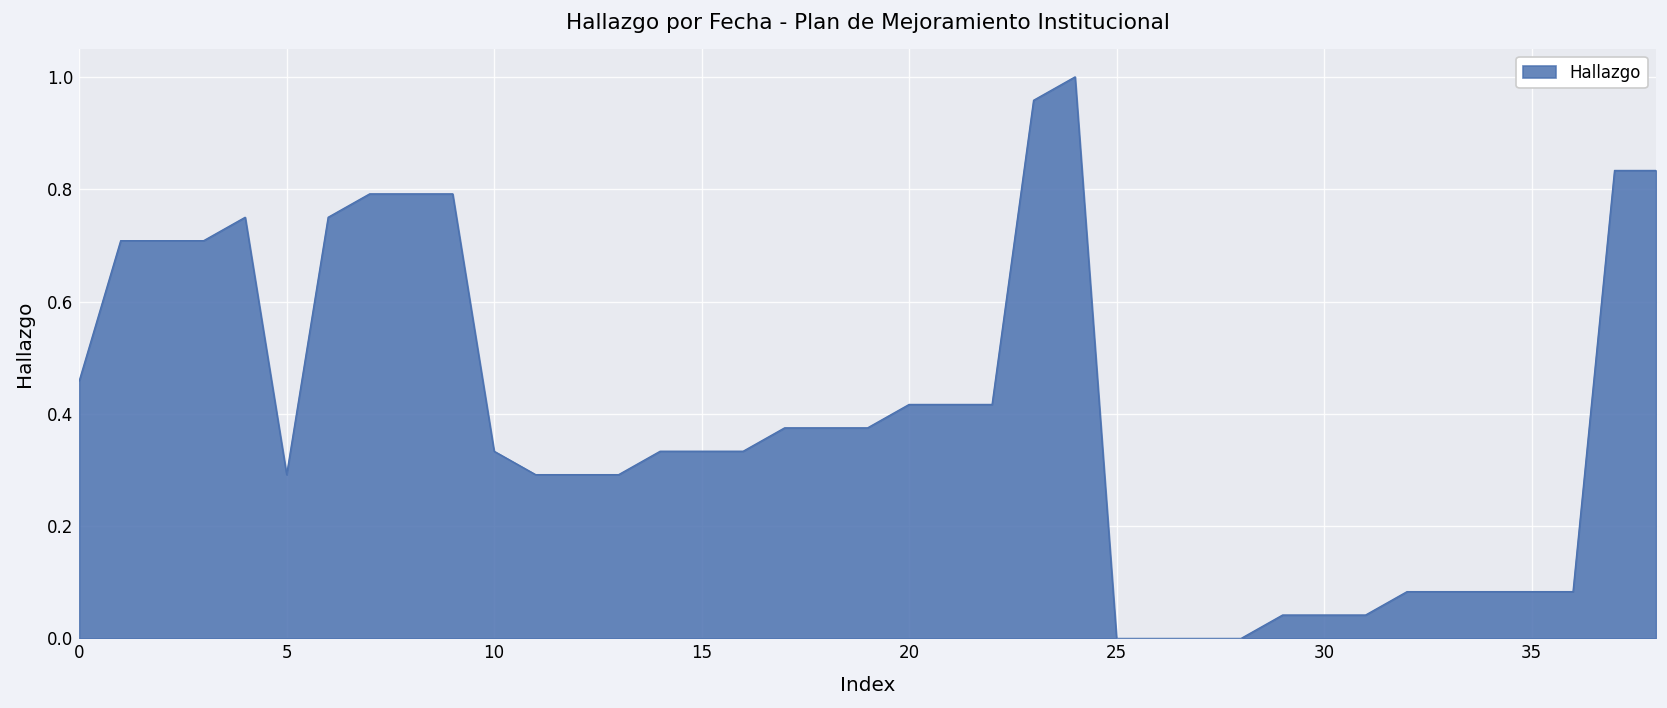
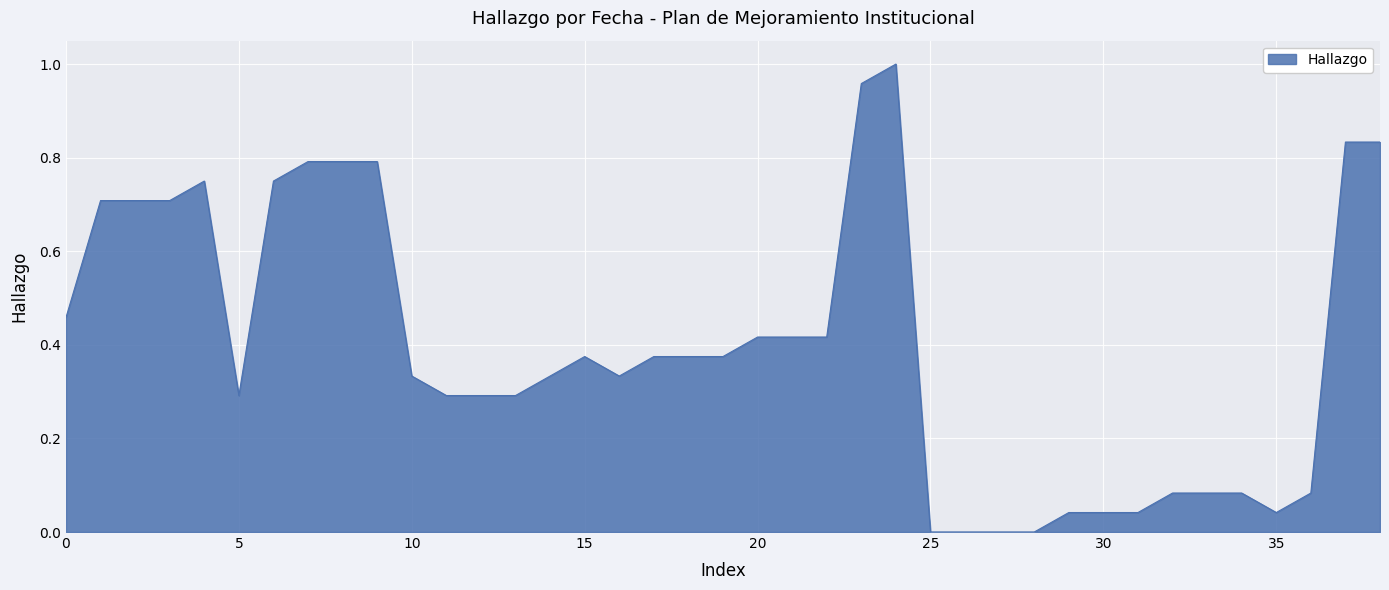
15: 0.33 -> 0.38
35: 0.08 -> 0.04
